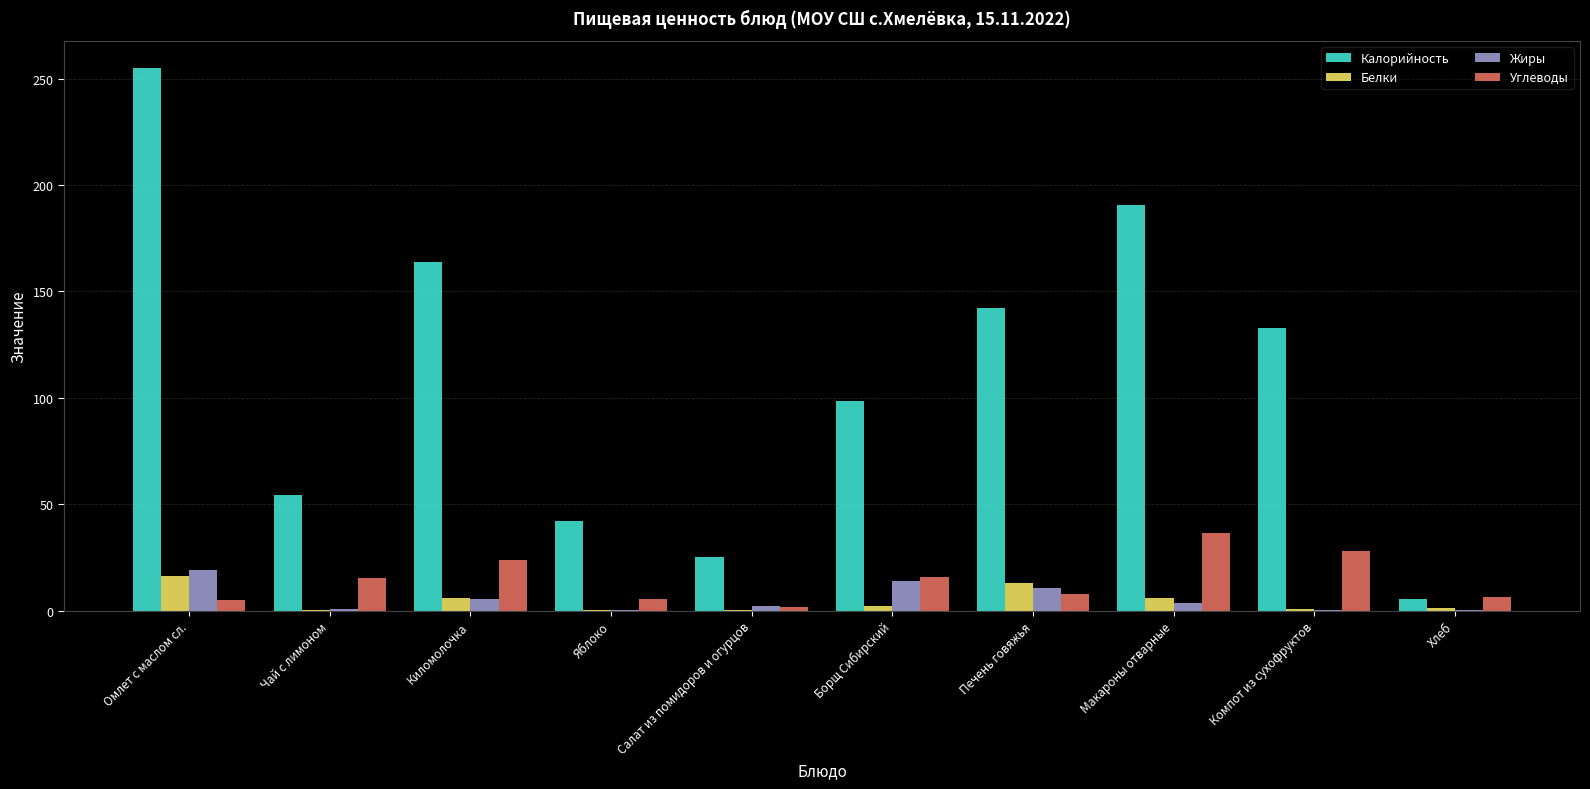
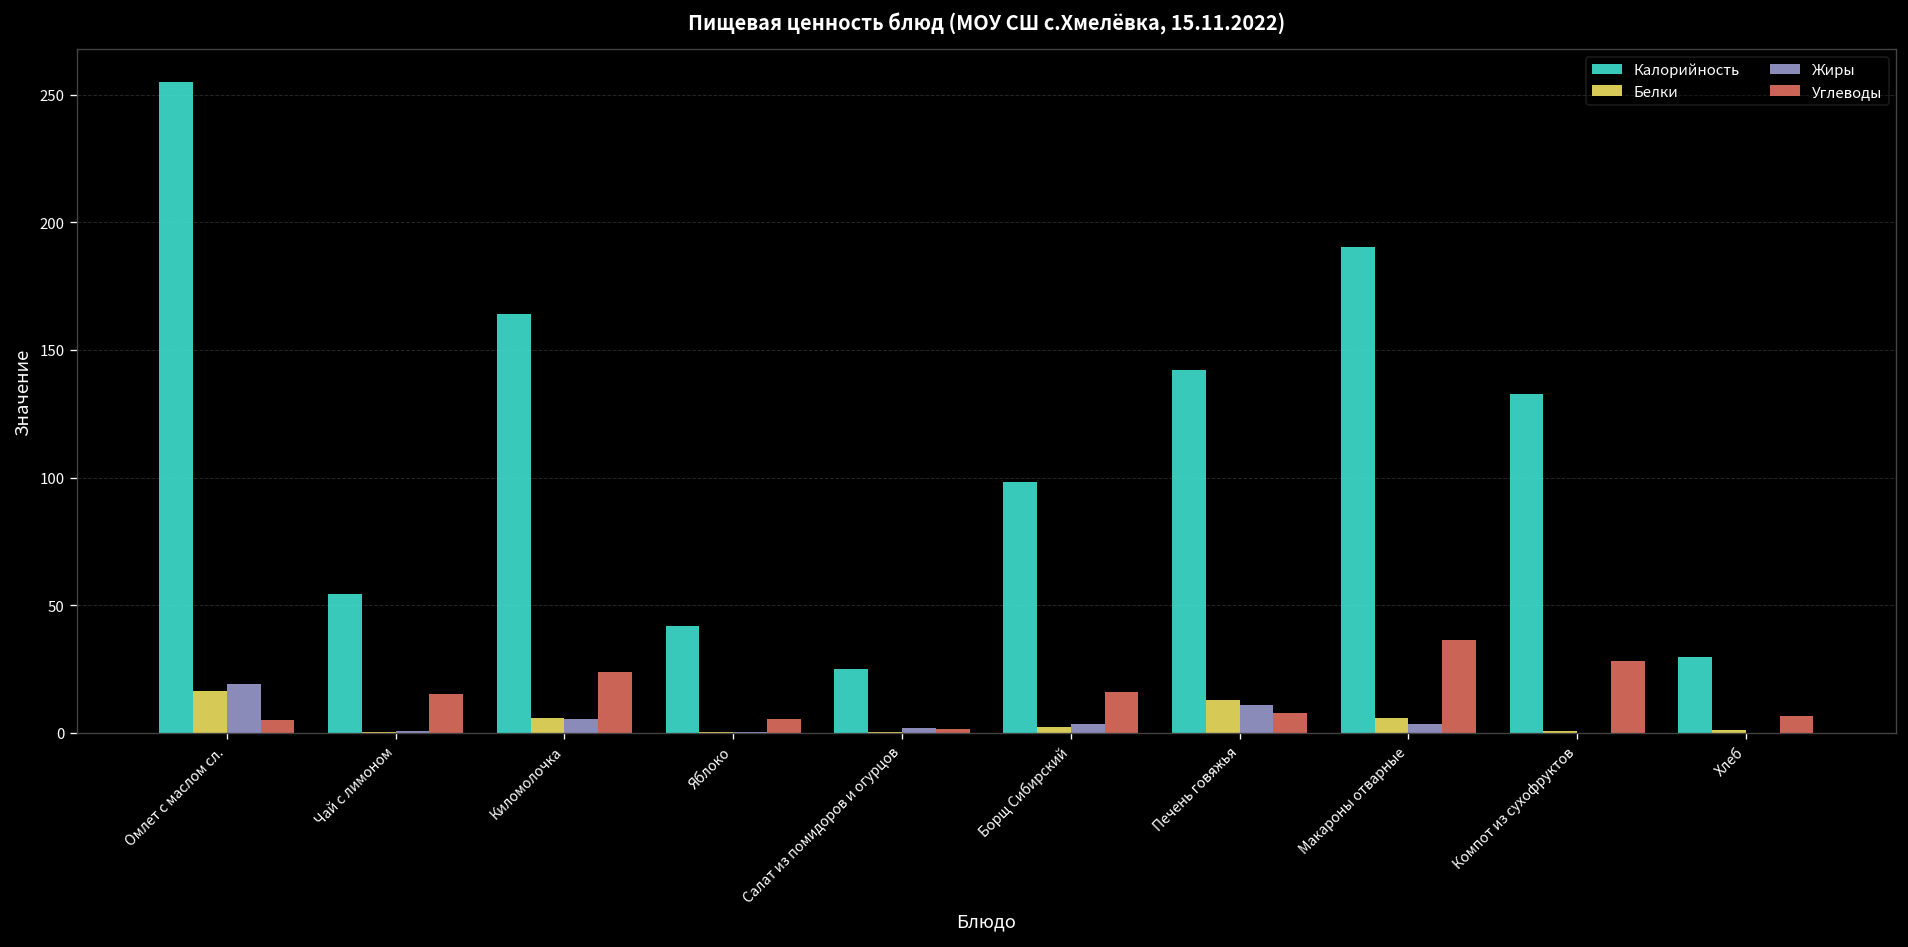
Жиры, Борщ Сибирский: 14 -> 3
Калорийность, Хлеб: 6 -> 30
